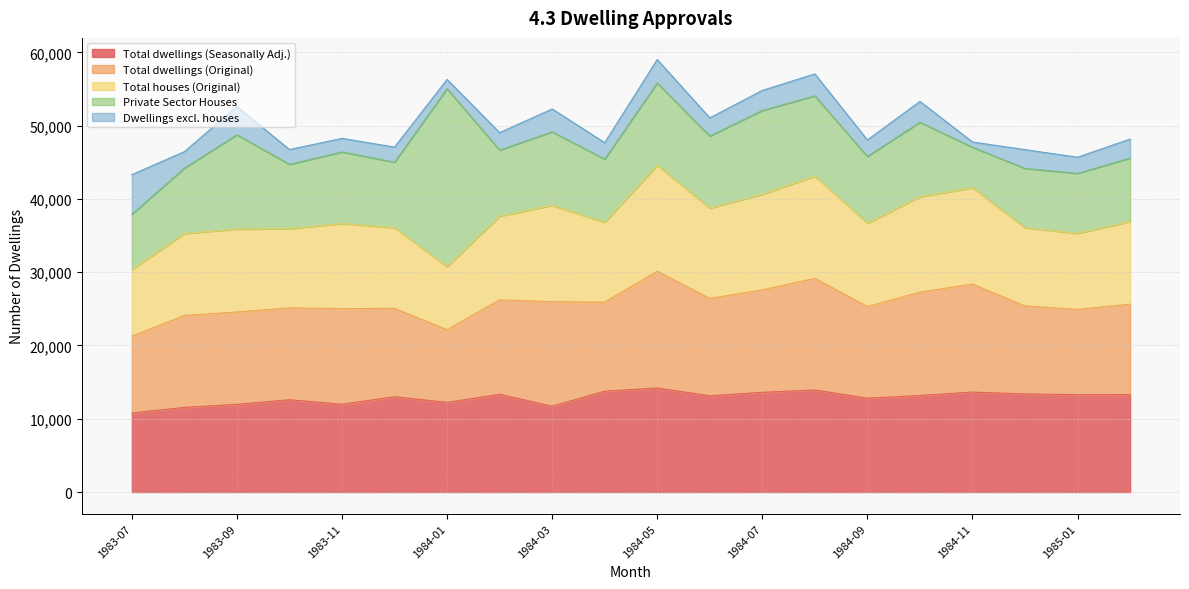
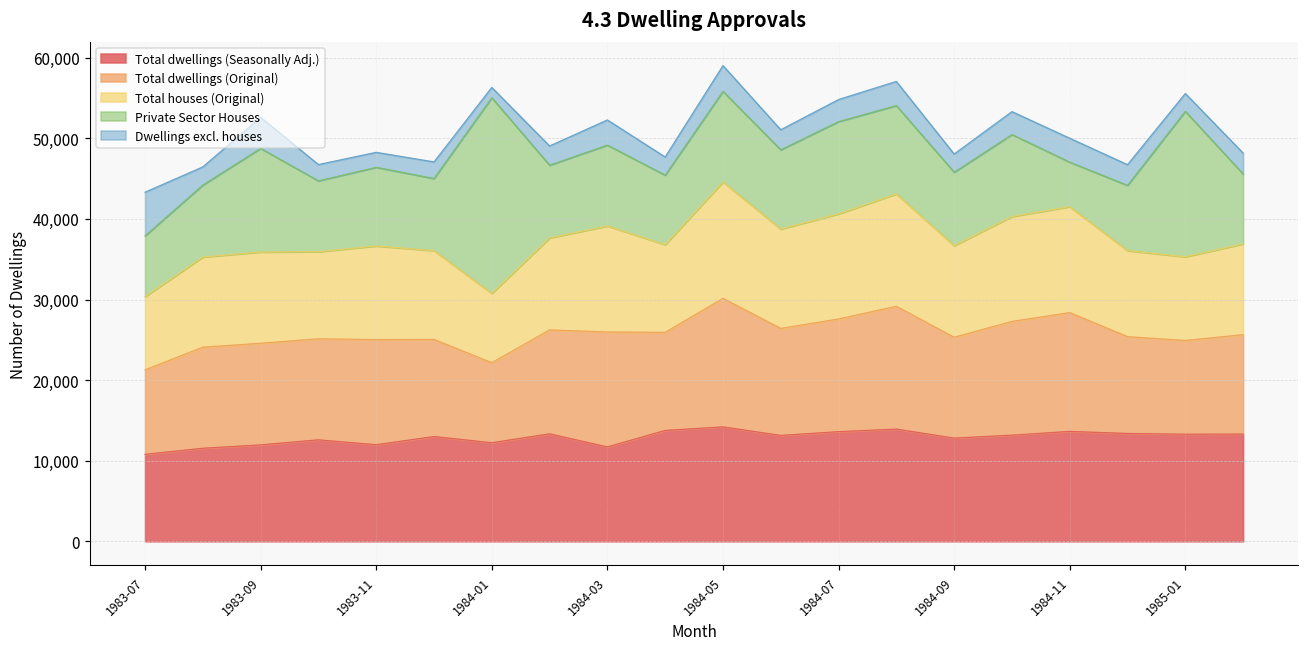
Dwellings excl. houses, 1984-11: 1,000 -> 3,000
Private Sector Houses, 1985-01: 8,000 -> 18,000
